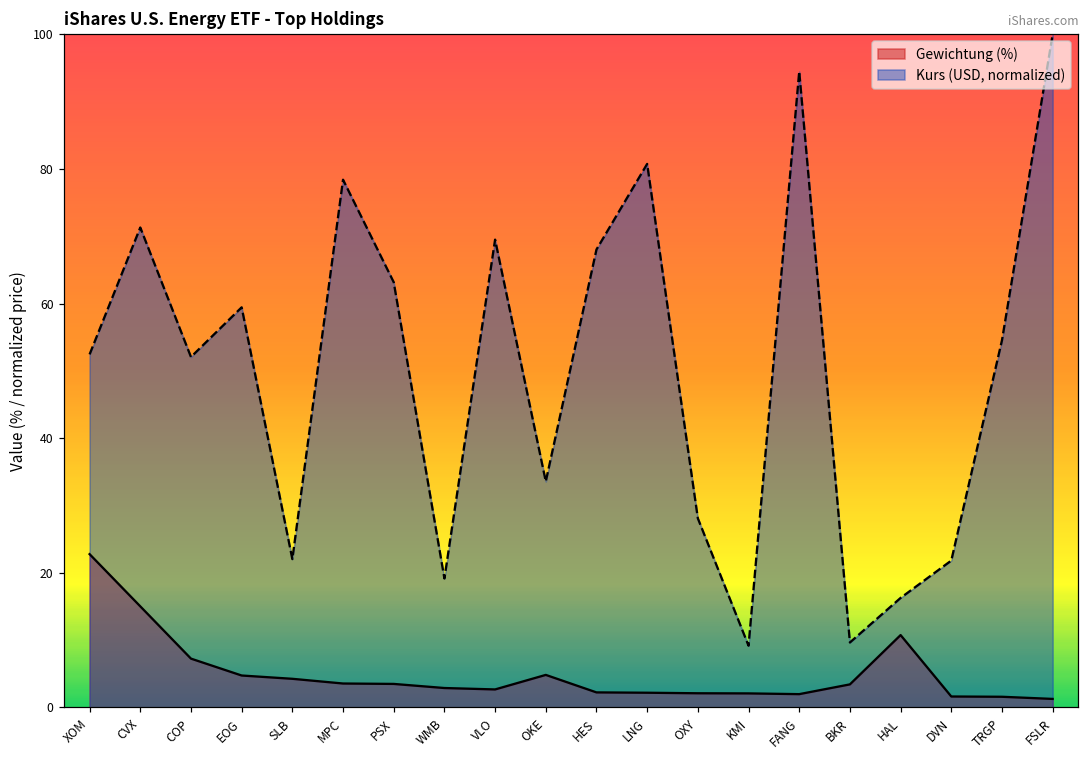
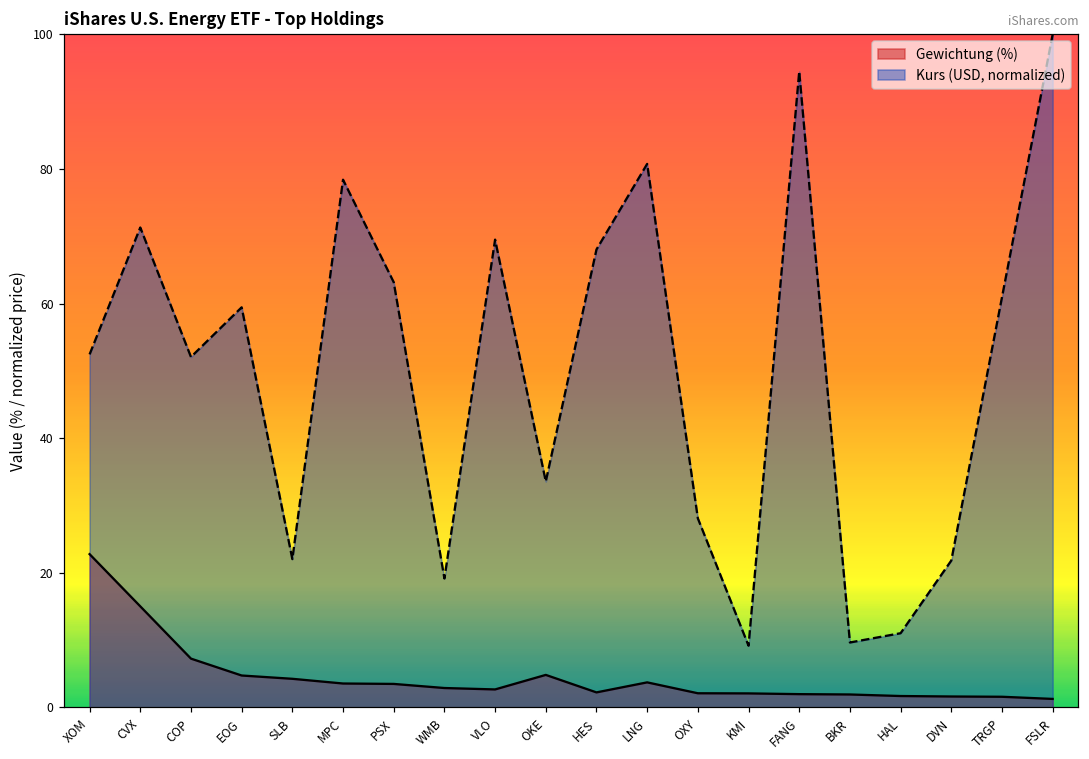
Gewichtung (%), LNG: 2 -> 4
Gewichtung (%), BKR: 3 -> 2
Gewichtung (%), HAL: 11 -> 2
Kurs (USD, normalized), HAL: 16 -> 11
Kurs (USD, normalized), TRGP: 55 -> 61
